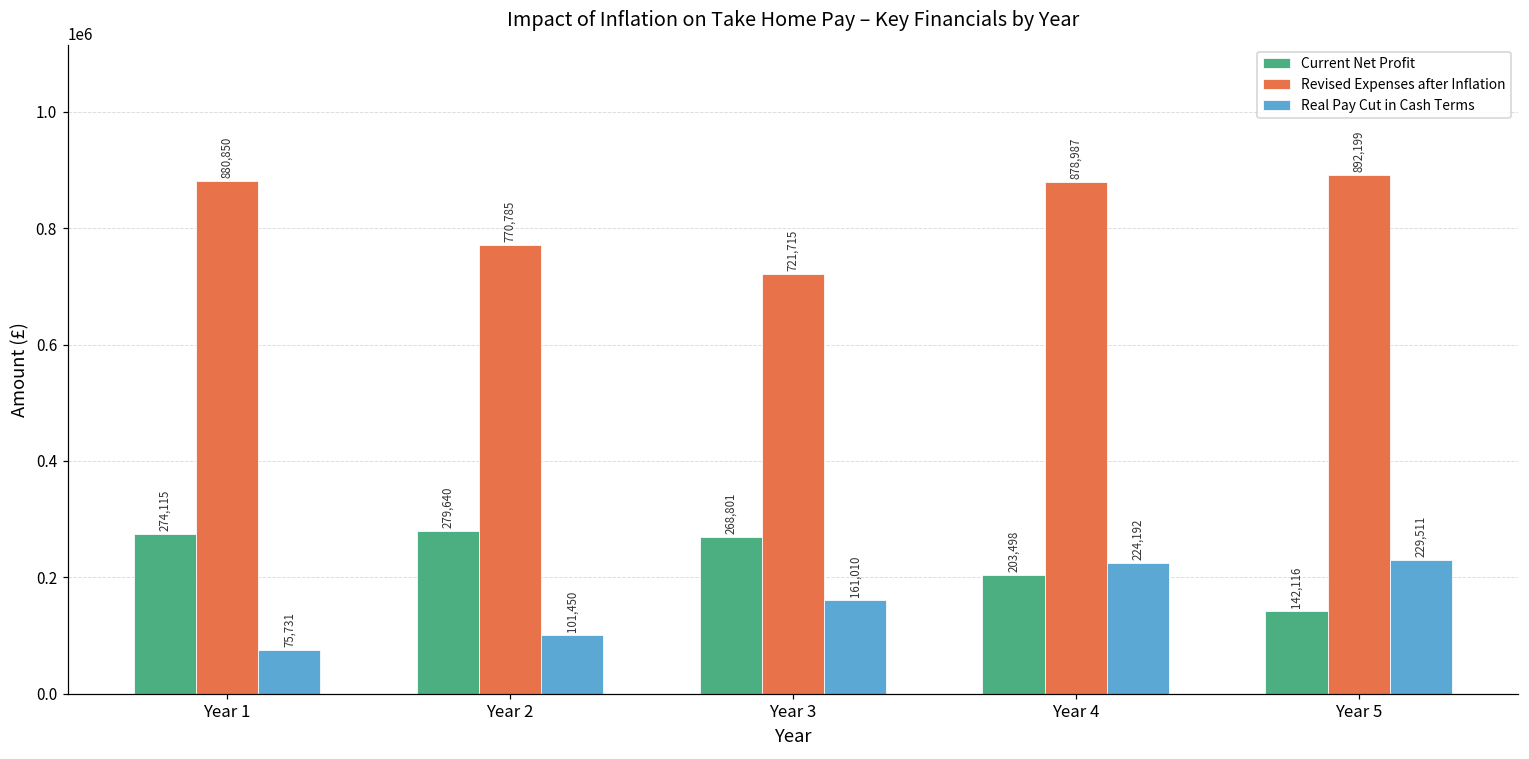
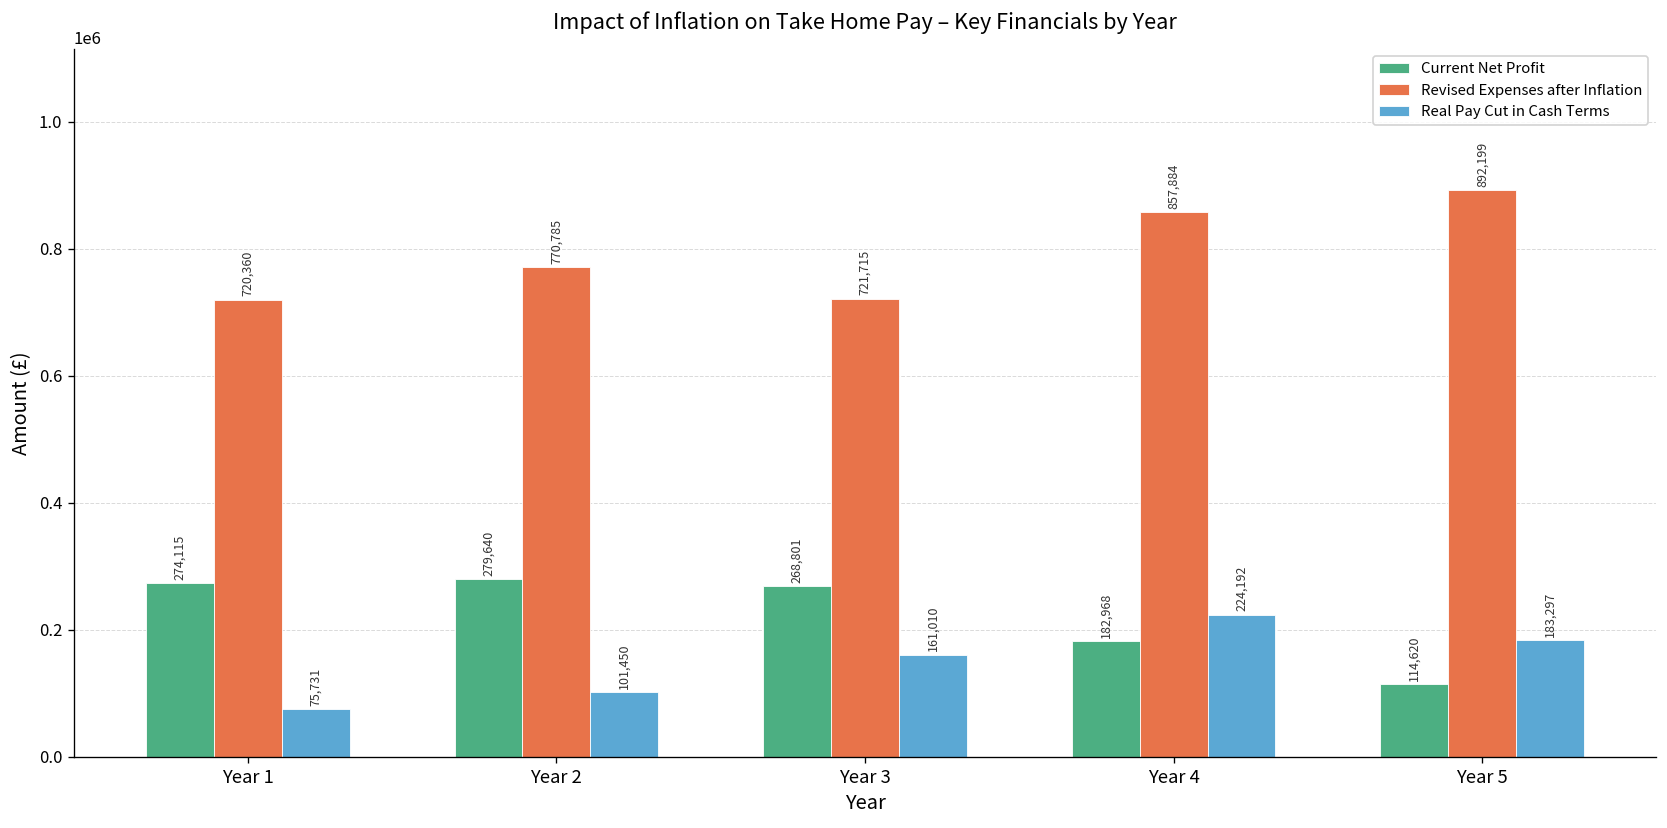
Revised Expenses after Inflation, Year 1: 880,850 -> 720,360
Current Net Profit, Year 4: 203,498 -> 182,968
Revised Expenses after Inflation, Year 4: 878,987 -> 857,884
Current Net Profit, Year 5: 142,116 -> 114,620
Real Pay Cut in Cash Terms, Year 5: 229,511 -> 183,297
